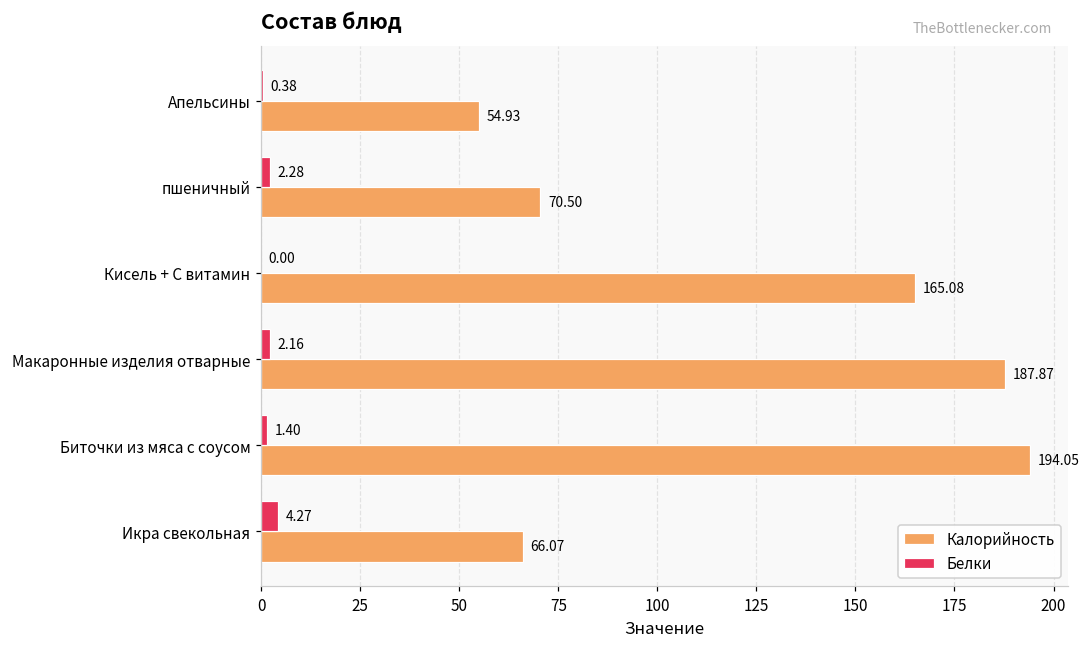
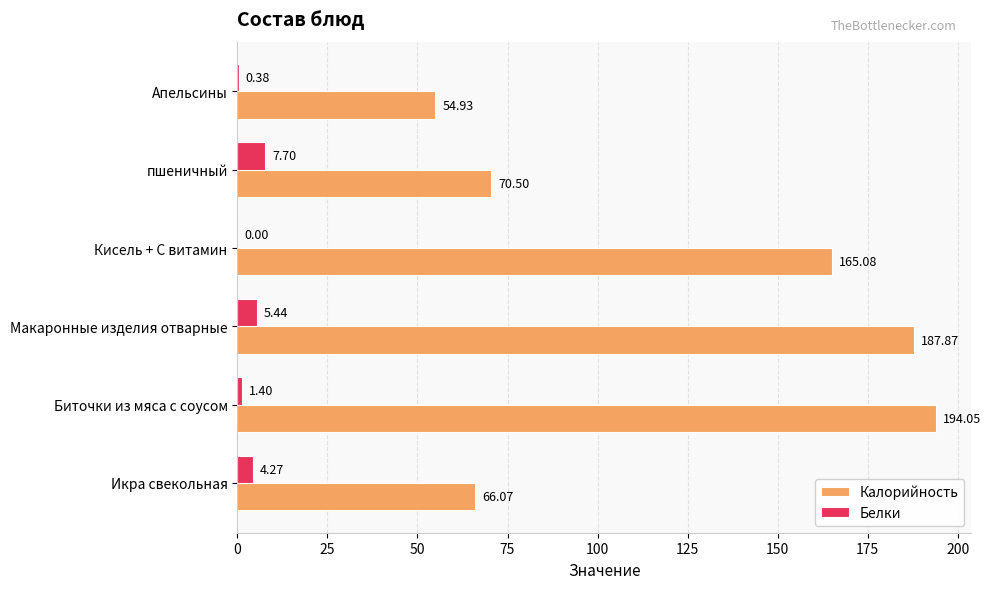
Белки, пшеничный: 2.28 -> 7.70
Белки, Макаронные изделия отварные: 2.16 -> 5.44
